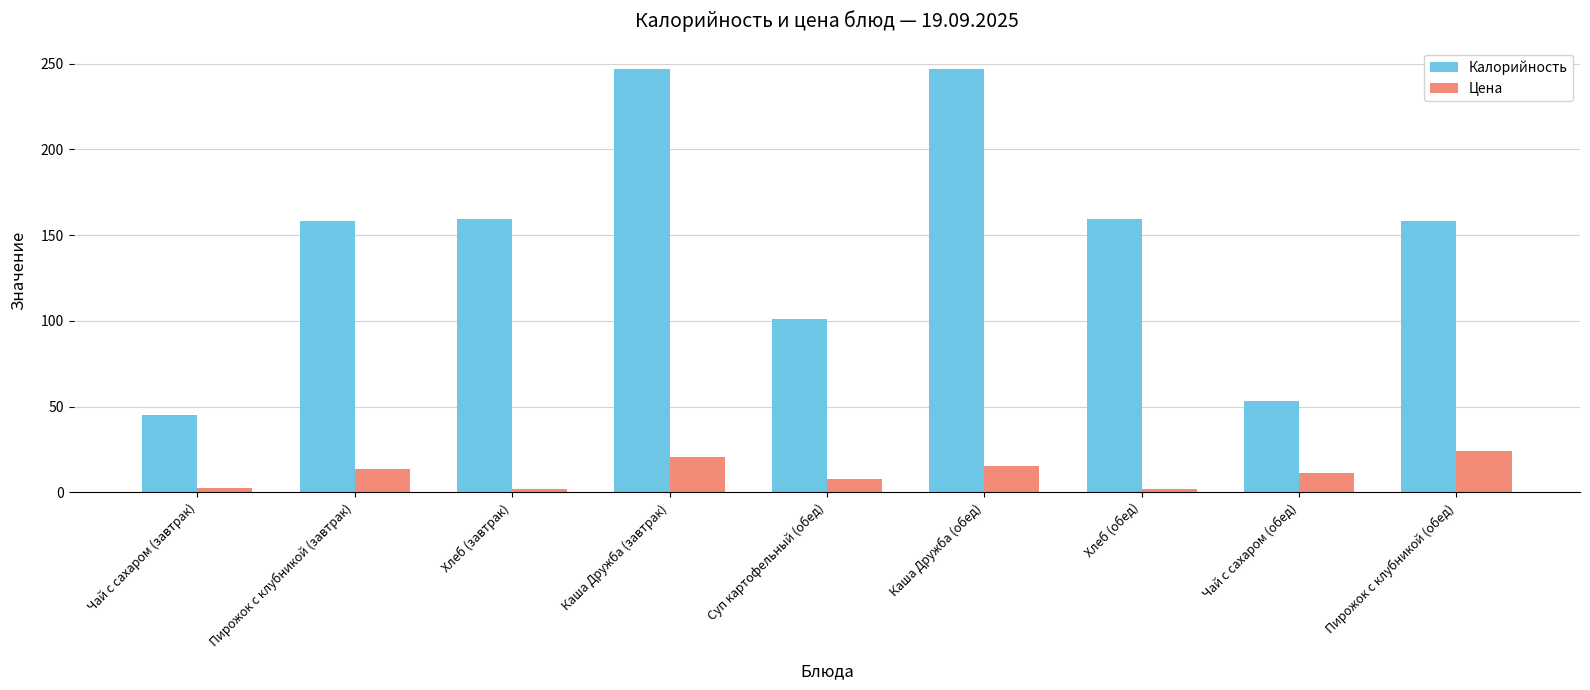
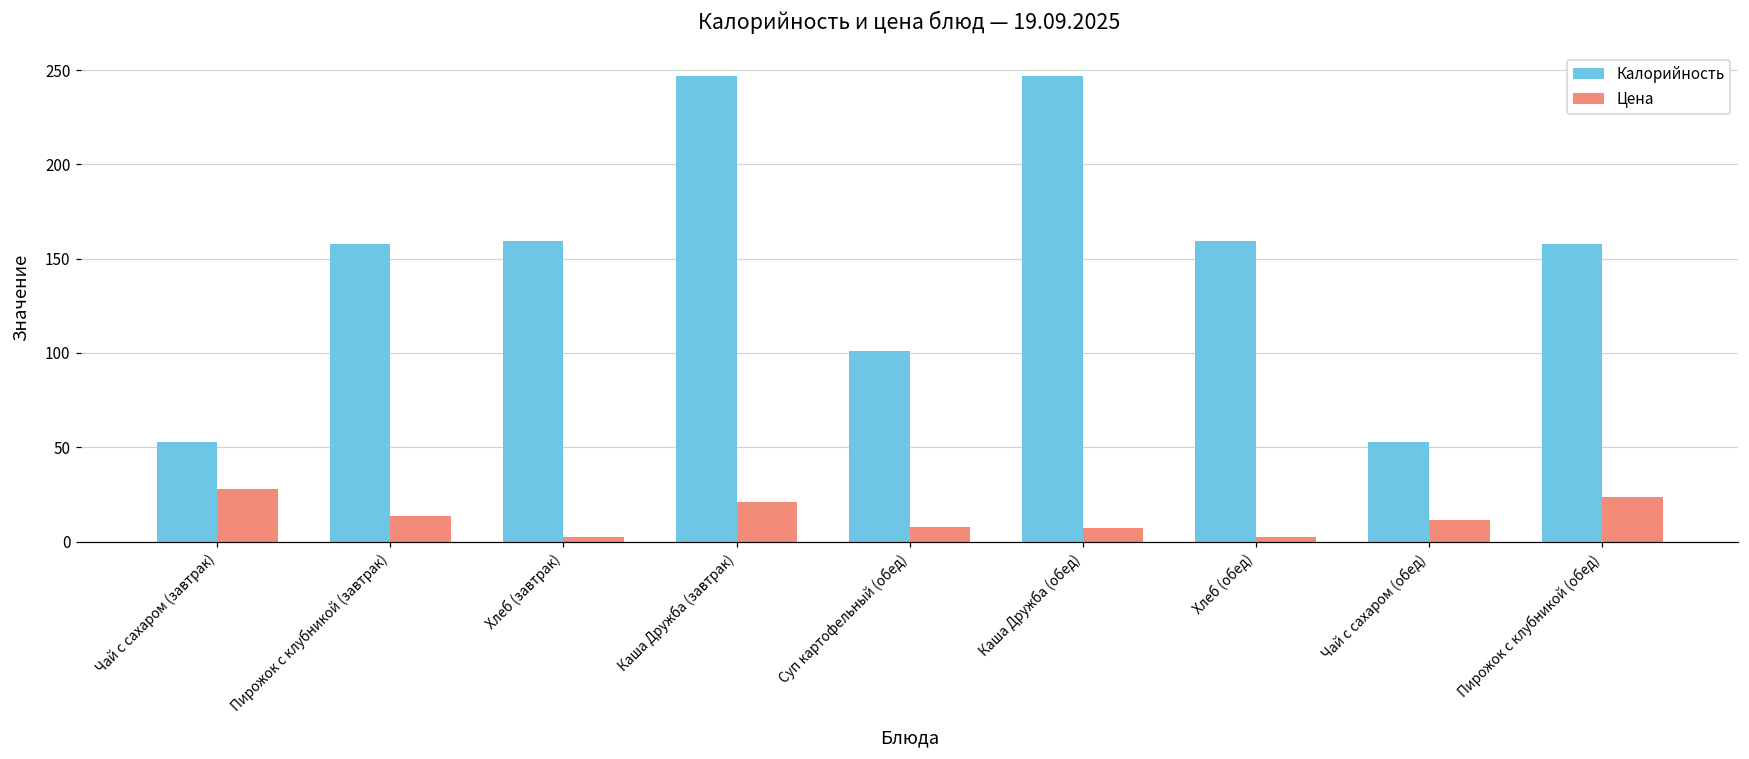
Калорийность, Чай с сахаром (завтрак): 45 -> 53
Цена, Чай с сахаром (завтрак): 2 -> 28
Цена, Каша Дружба (обед): 16 -> 7
